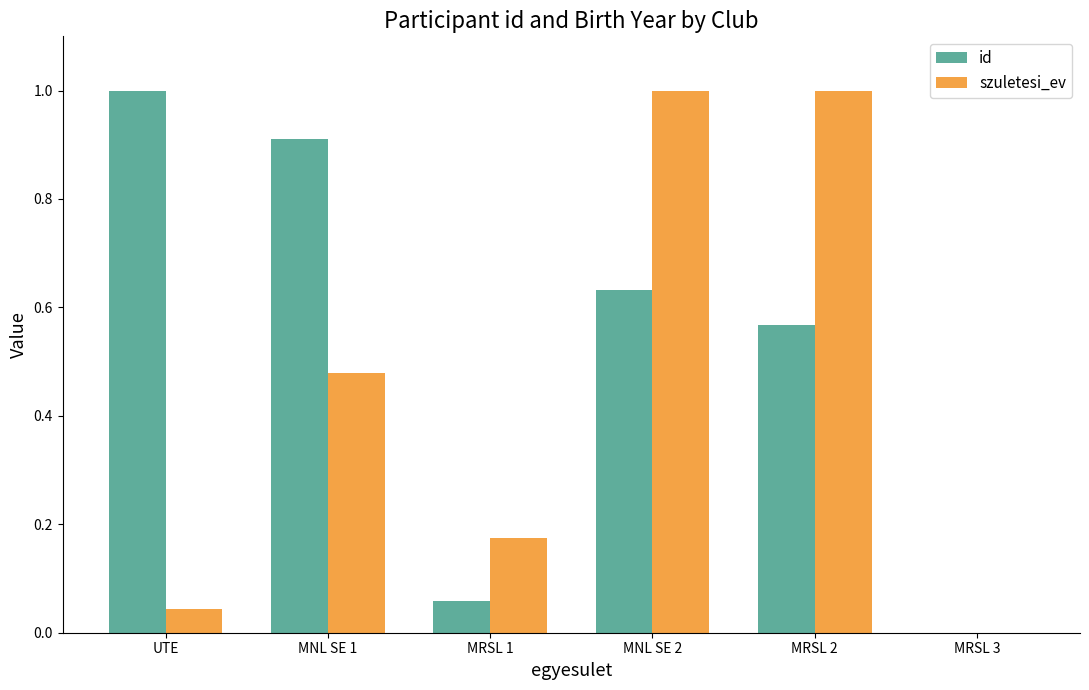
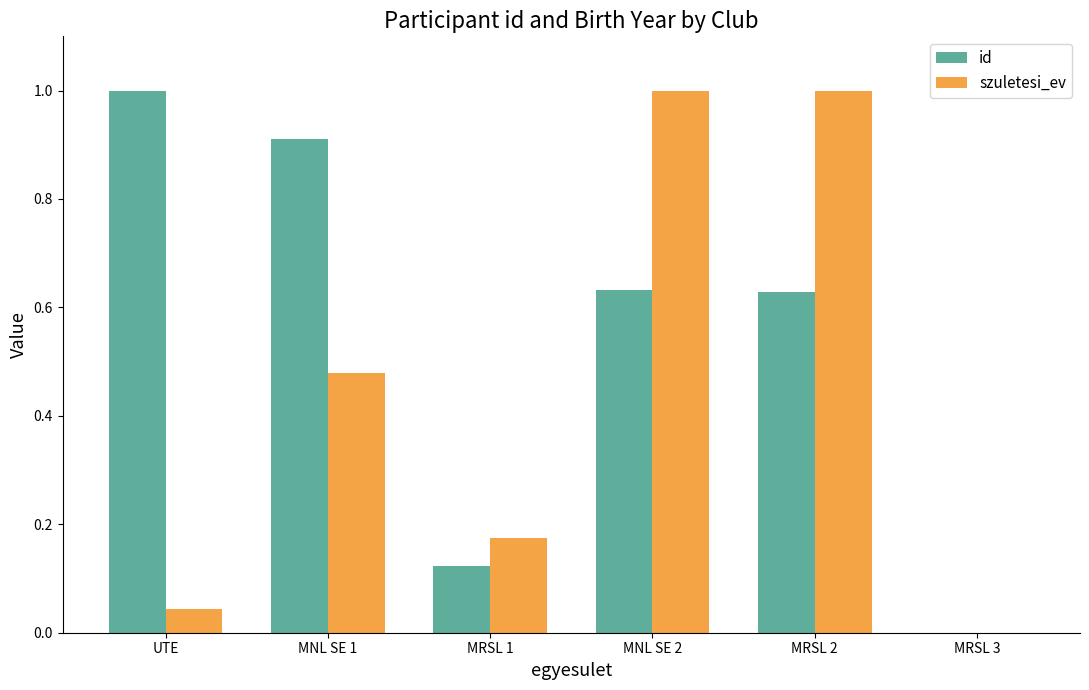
id, MRSL 1: 0.06 -> 0.12
id, MRSL 2: 0.57 -> 0.63
